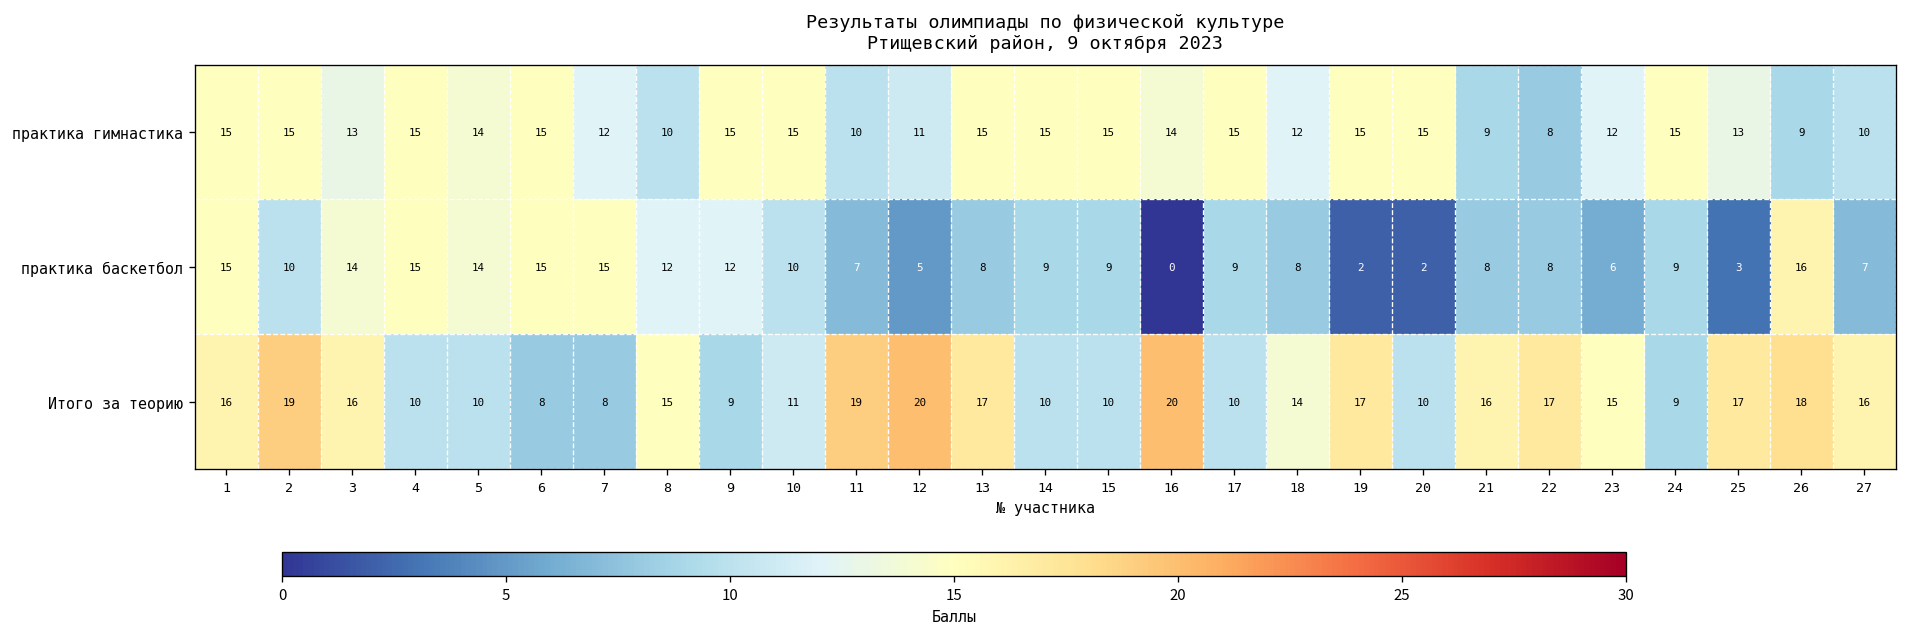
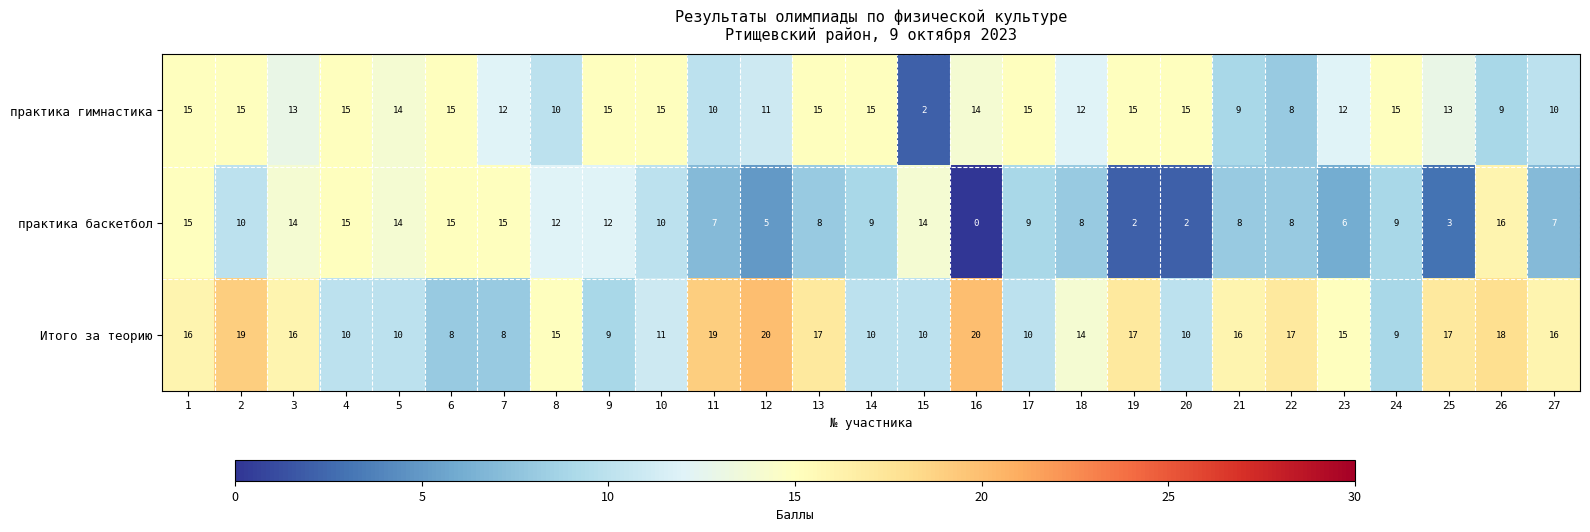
практика гимнастика, 15: 15 -> 2
практика баскетбол, 15: 9 -> 14
